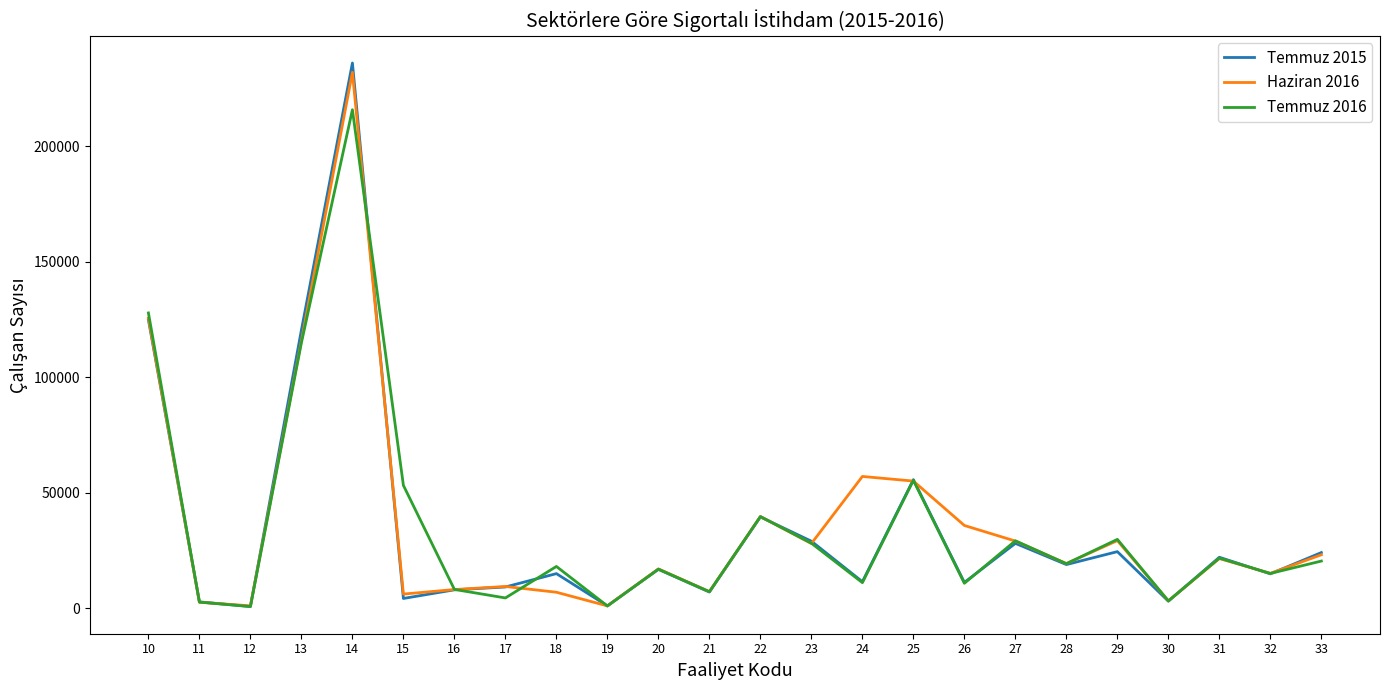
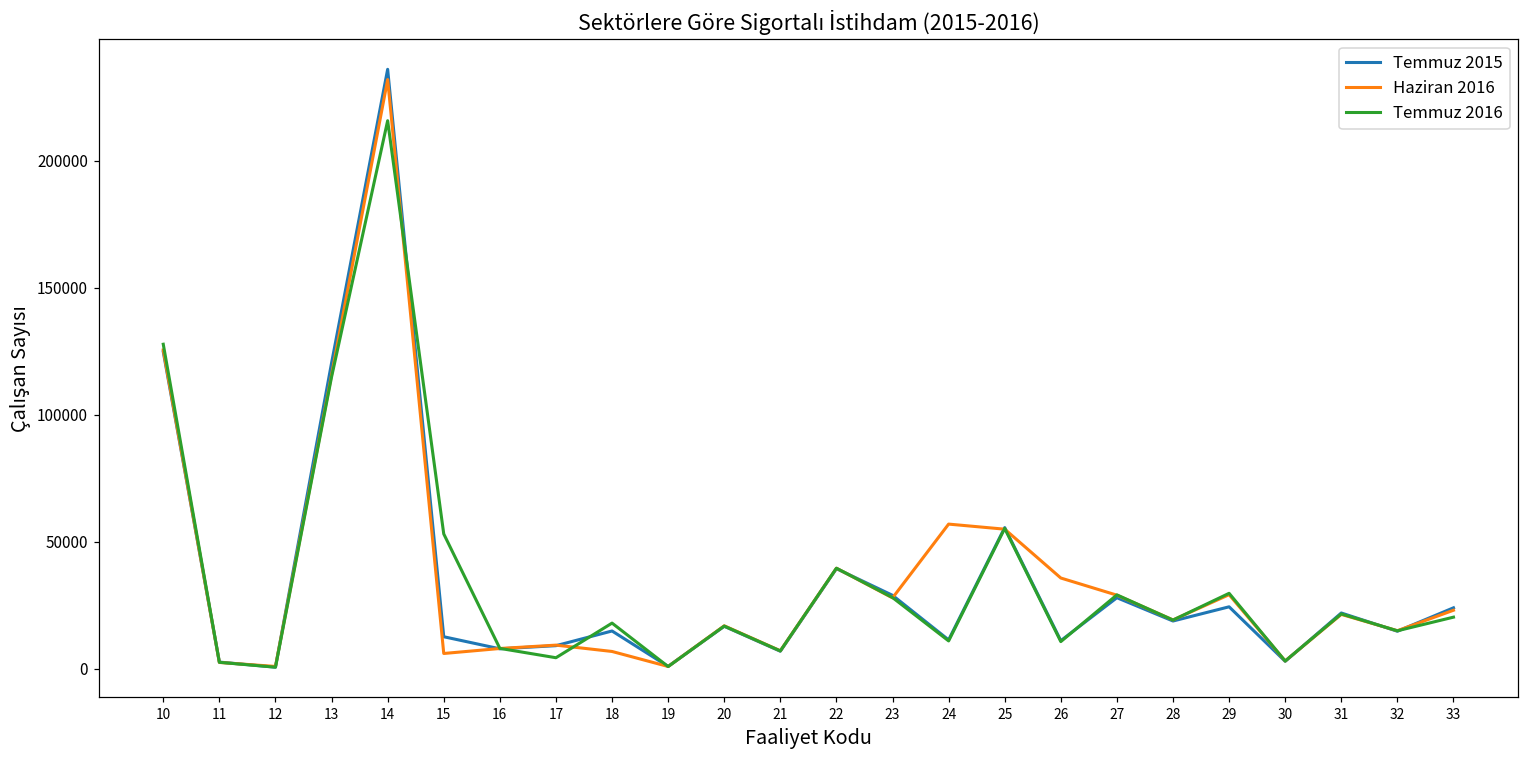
Temmuz 2015, 15: 4000 -> 13000
